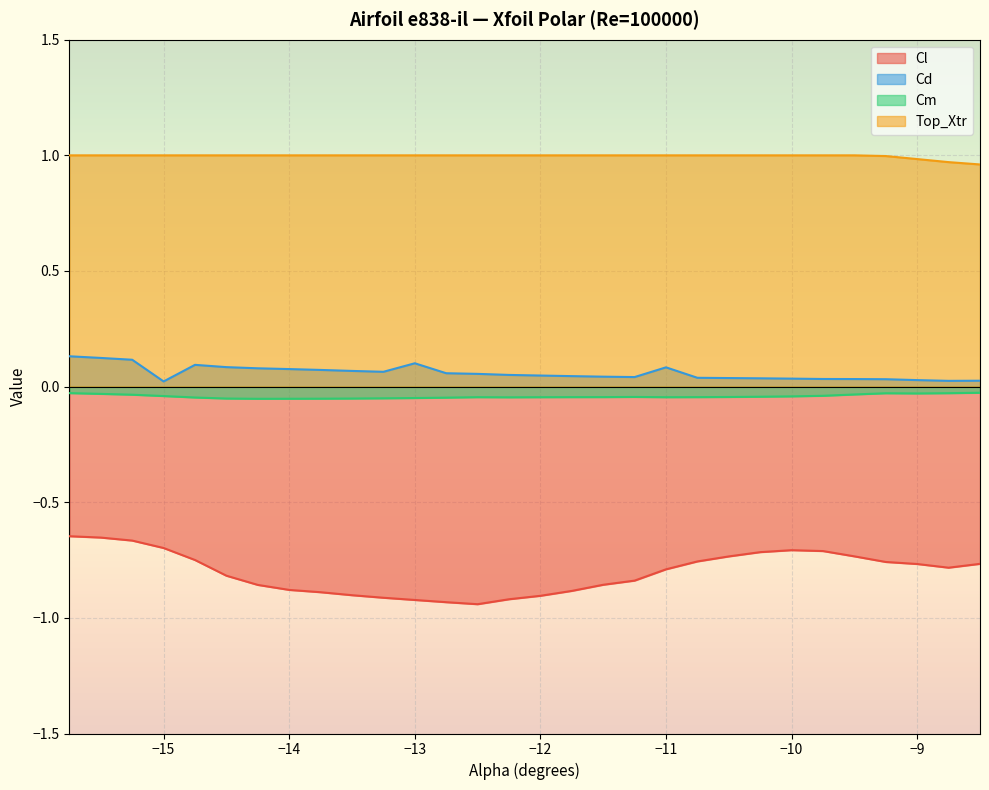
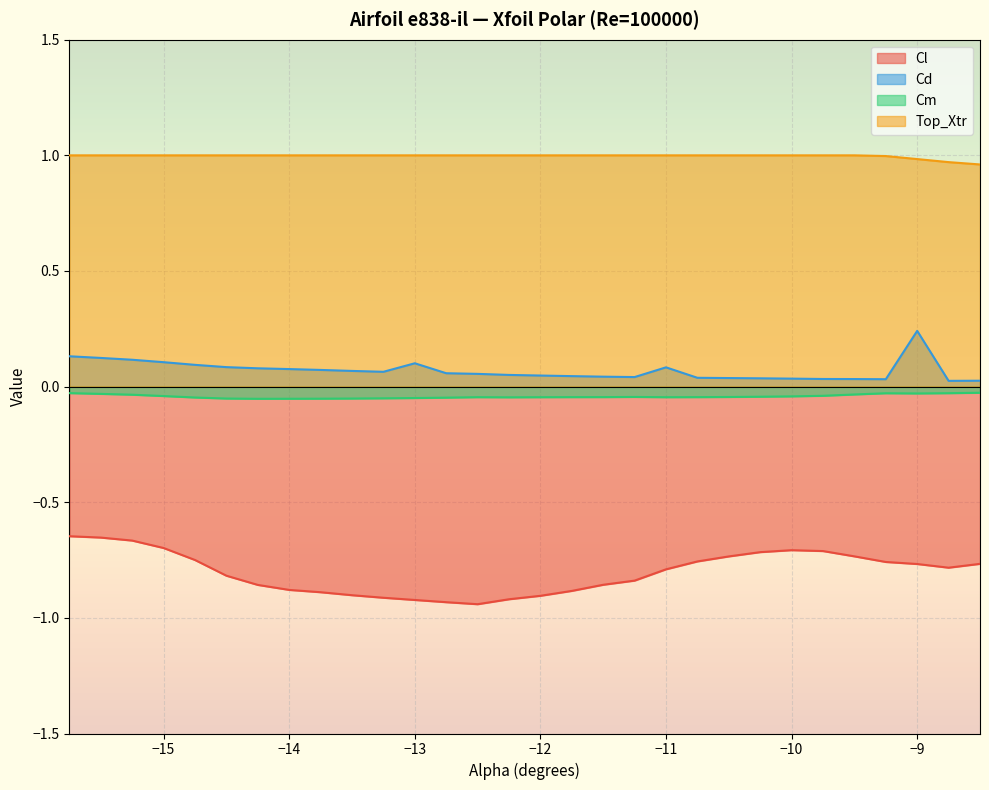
Cd, −15: 0.02 -> 0.11
Cd, −9: 0.03 -> 0.24
